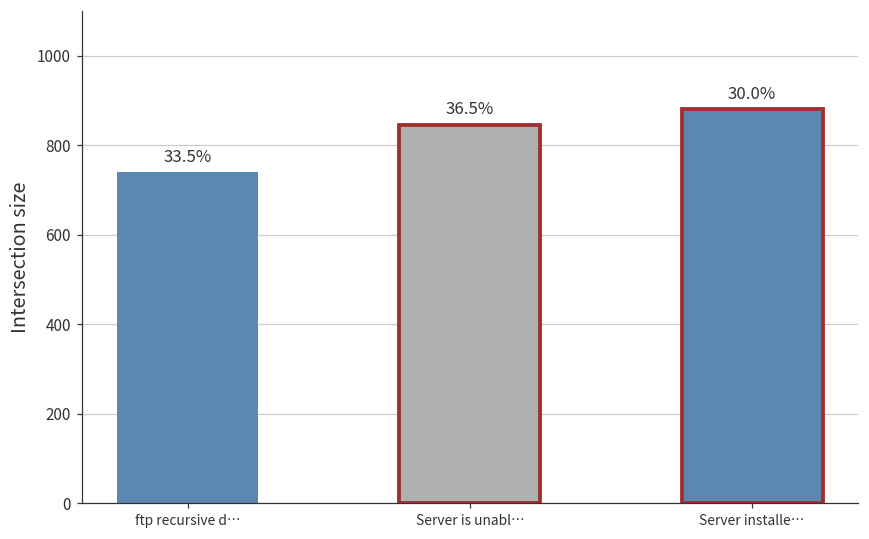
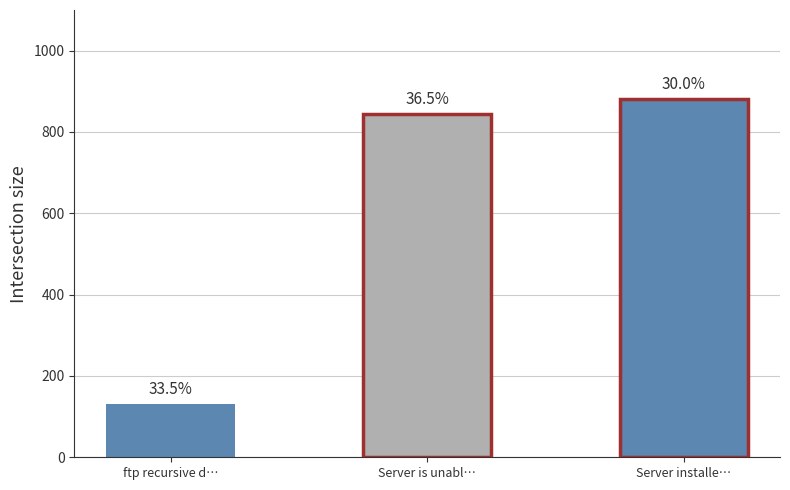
ftp recursive d…: 740 -> 130
